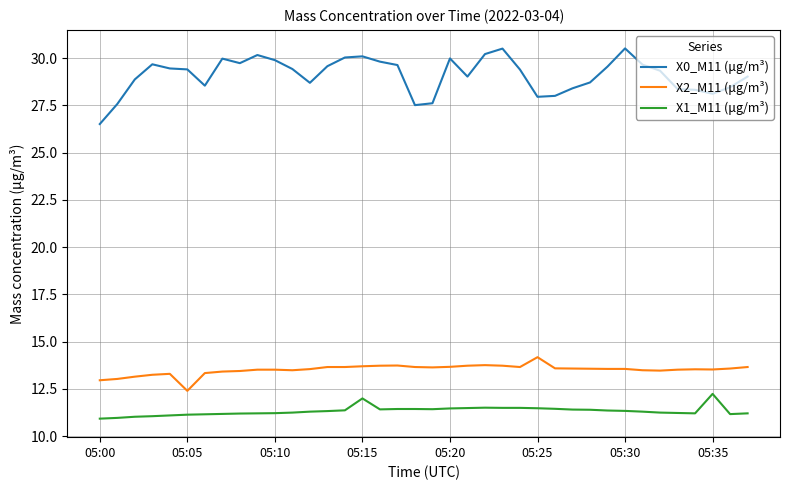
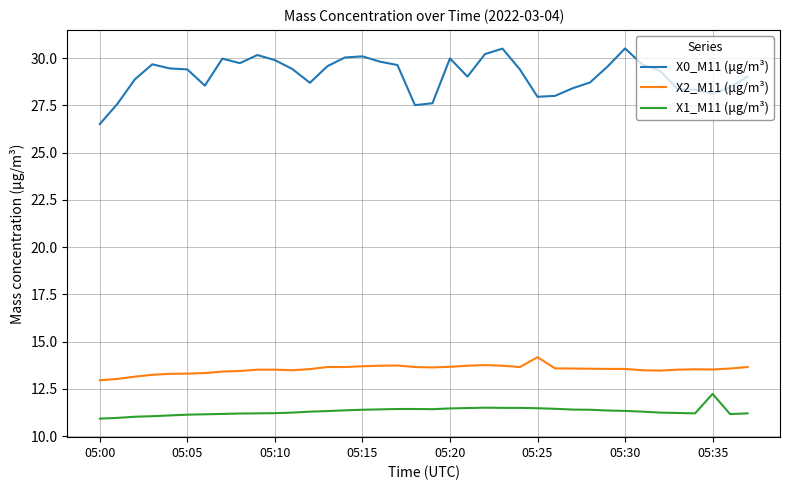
X2_M11 (μg/m³), 05:05: 12.4 -> 13.3
X1_M11 (μg/m³), 05:15: 12.0 -> 11.4
